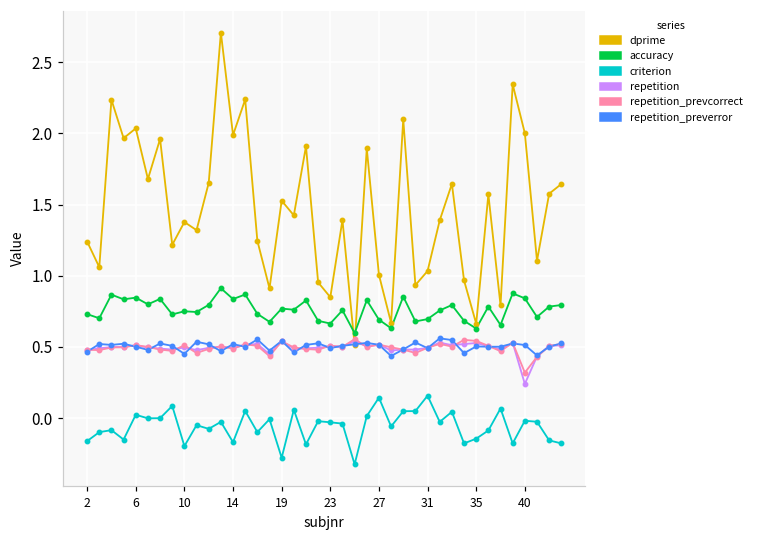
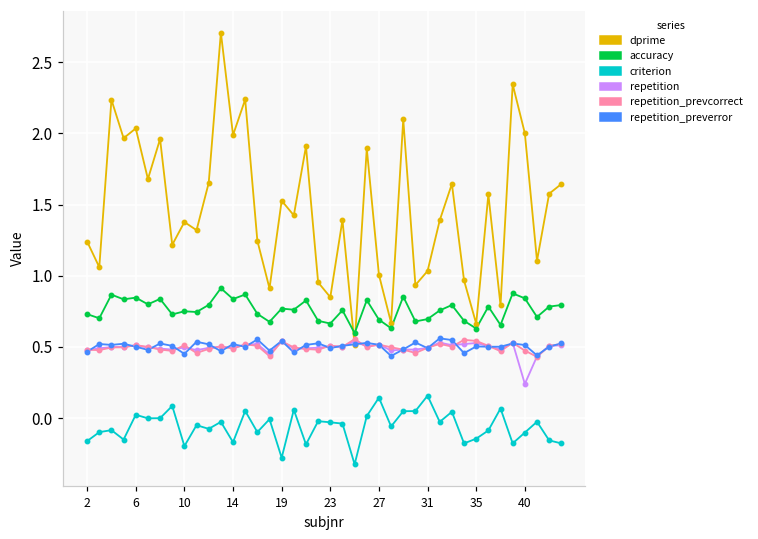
criterion, 40: -0.02 -> -0.10
repetition_prevcorrect, 40: 0.32 -> 0.47
